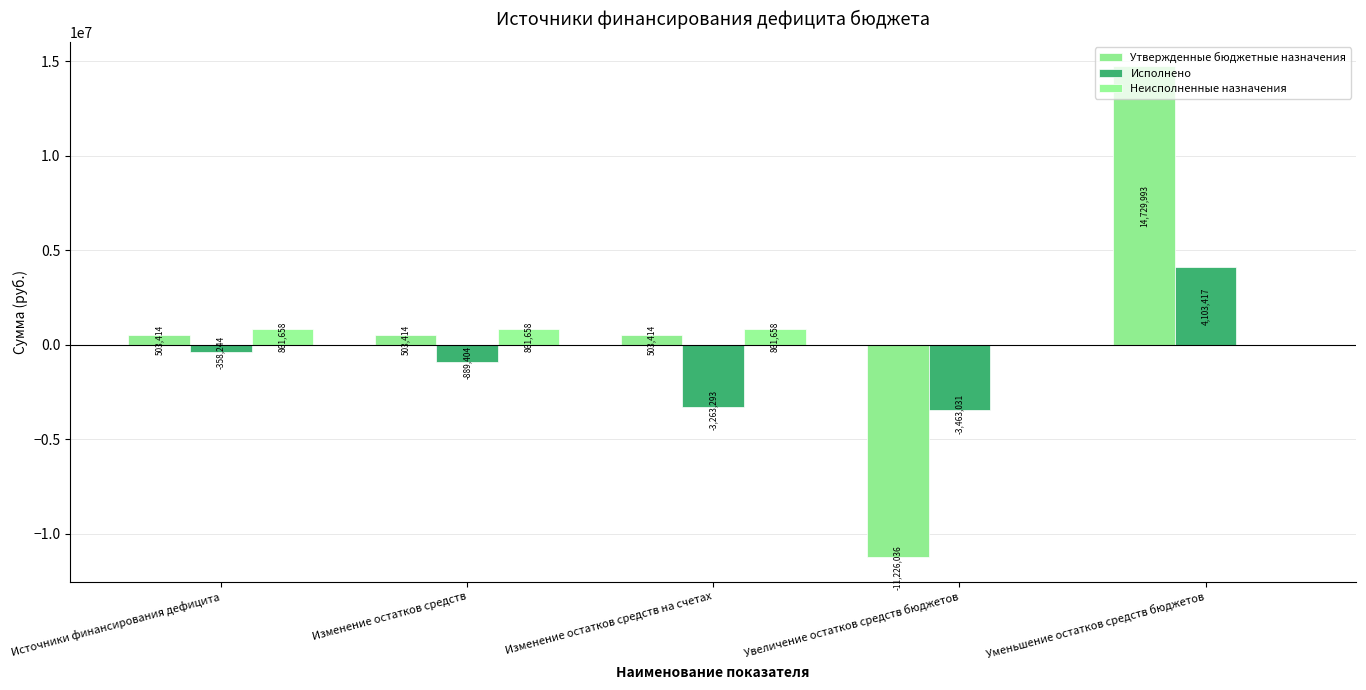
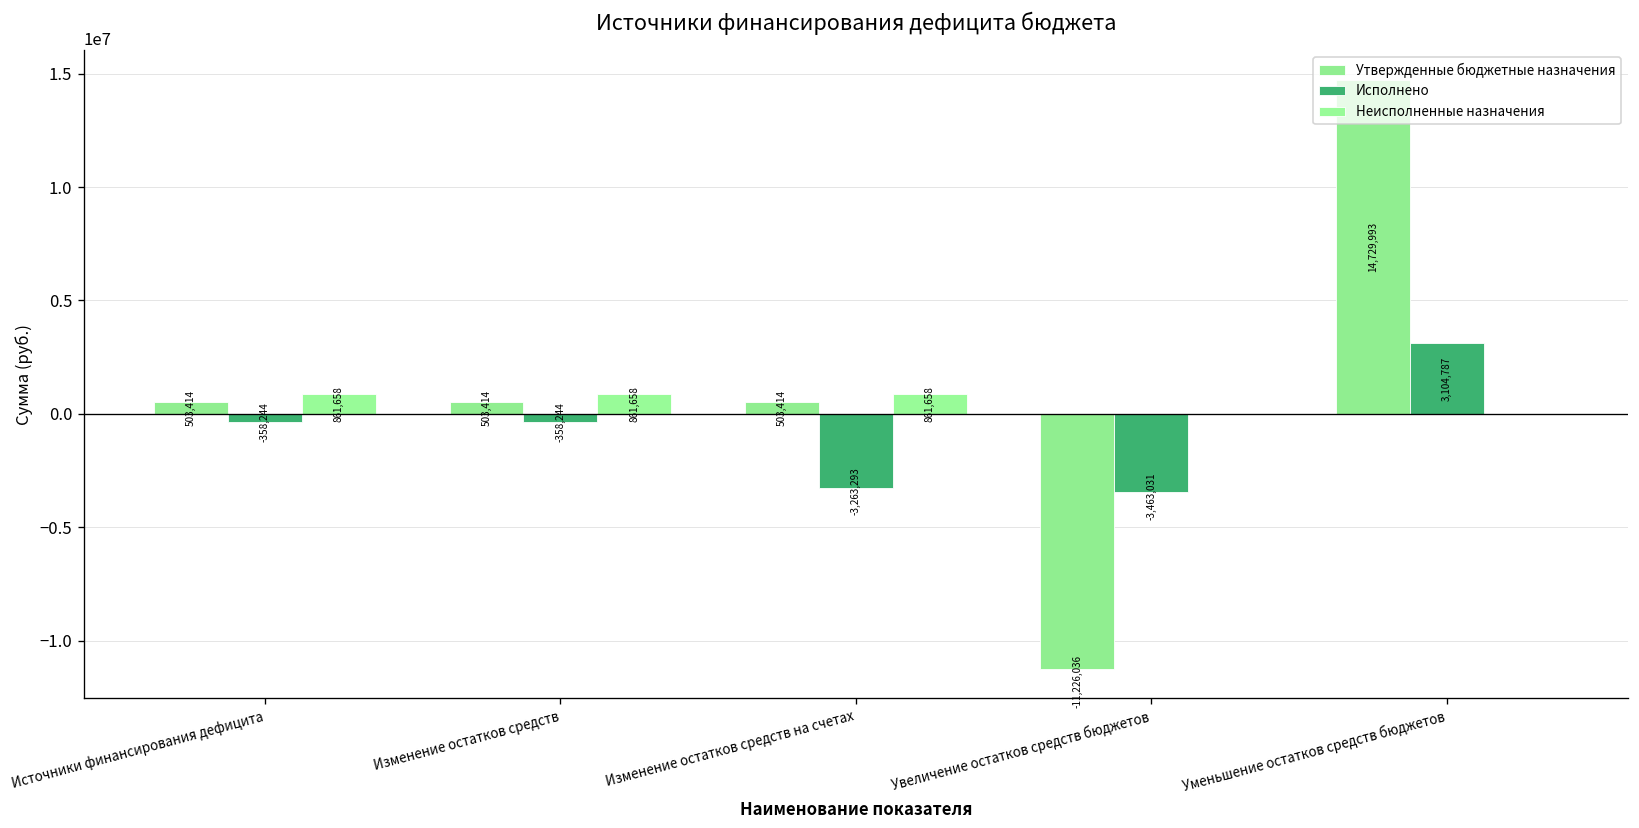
Исполнено, Изменение остатков средств: -889,404 -> -358,244
Исполнено, Уменьшение остатков средств бюджетов: 4,103,417 -> 3,104,787
